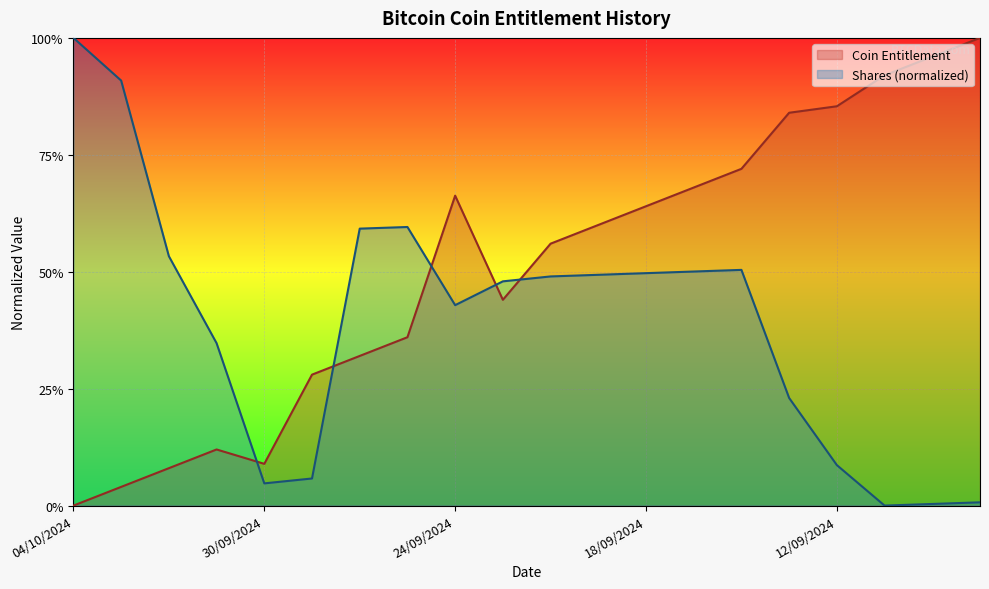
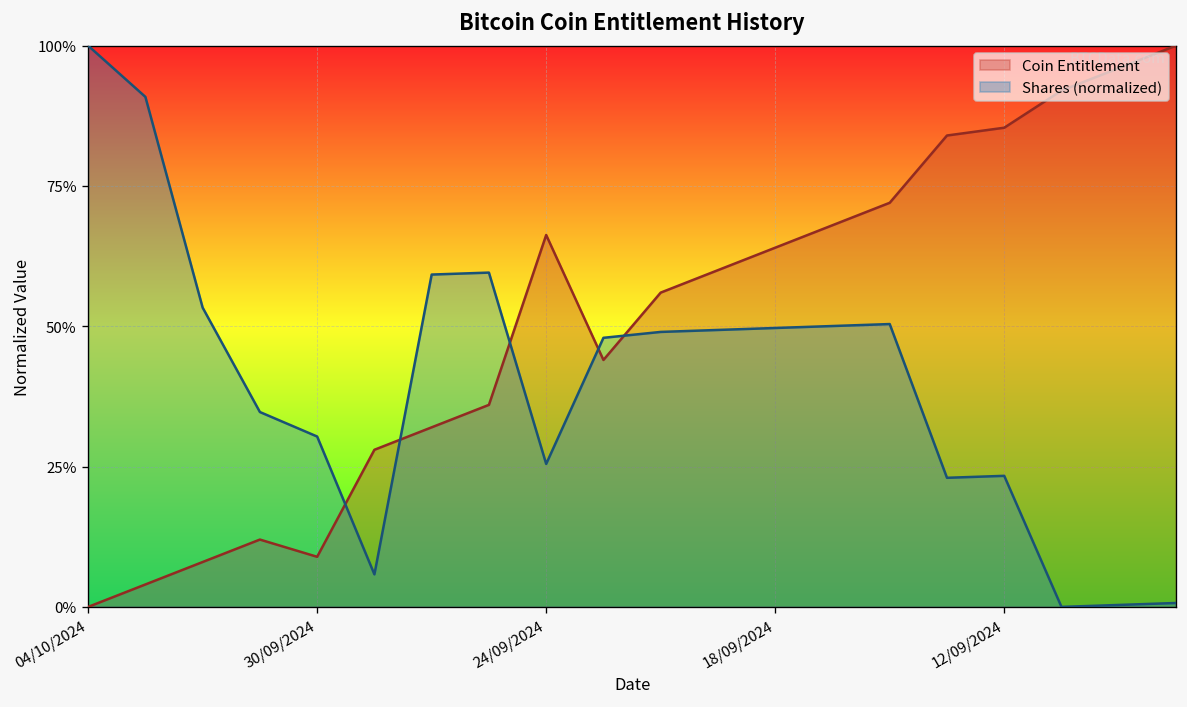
Shares (normalized), 30/09/2024: 5% -> 30%
Shares (normalized), 24/09/2024: 43% -> 25%
Shares (normalized), 12/09/2024: 9% -> 23%
